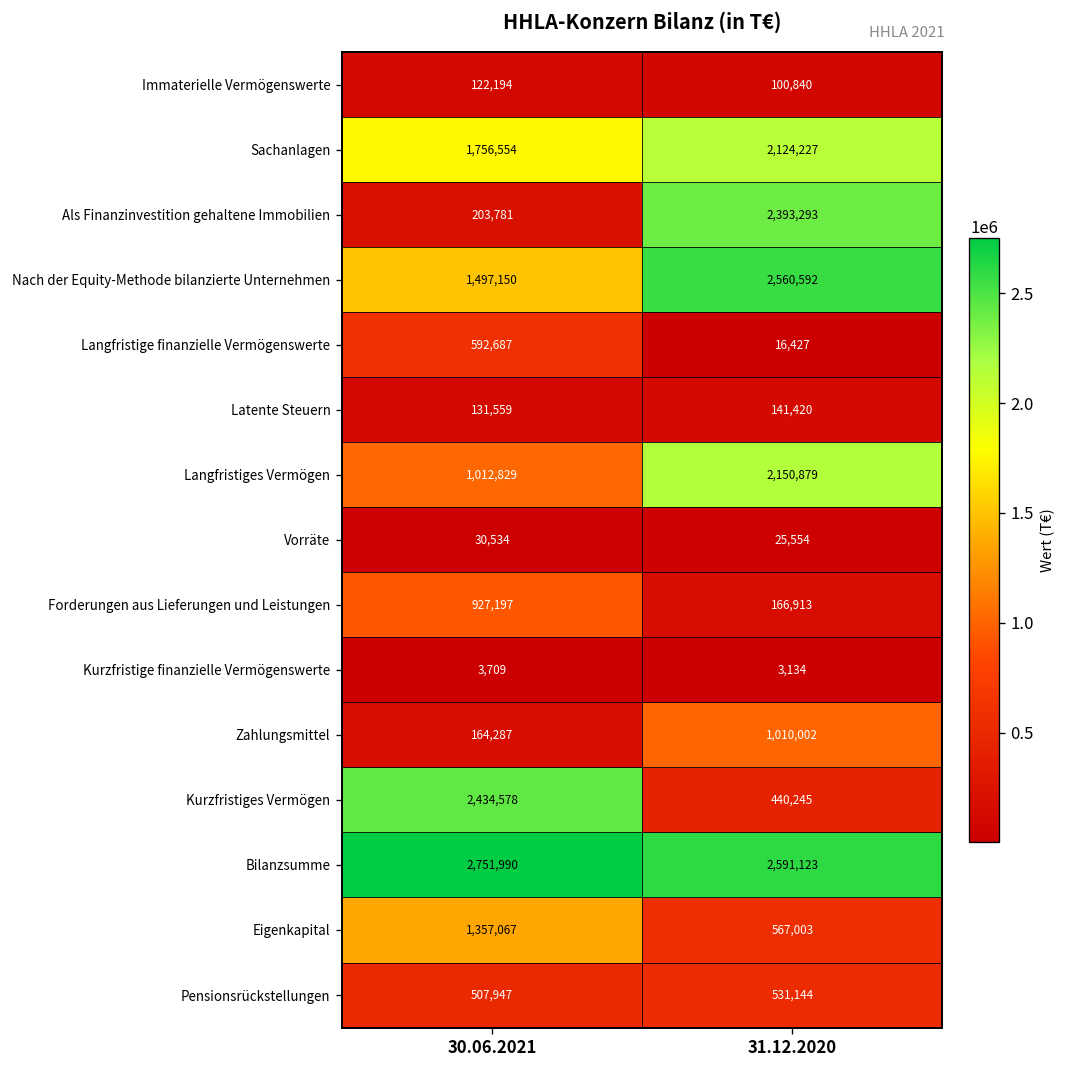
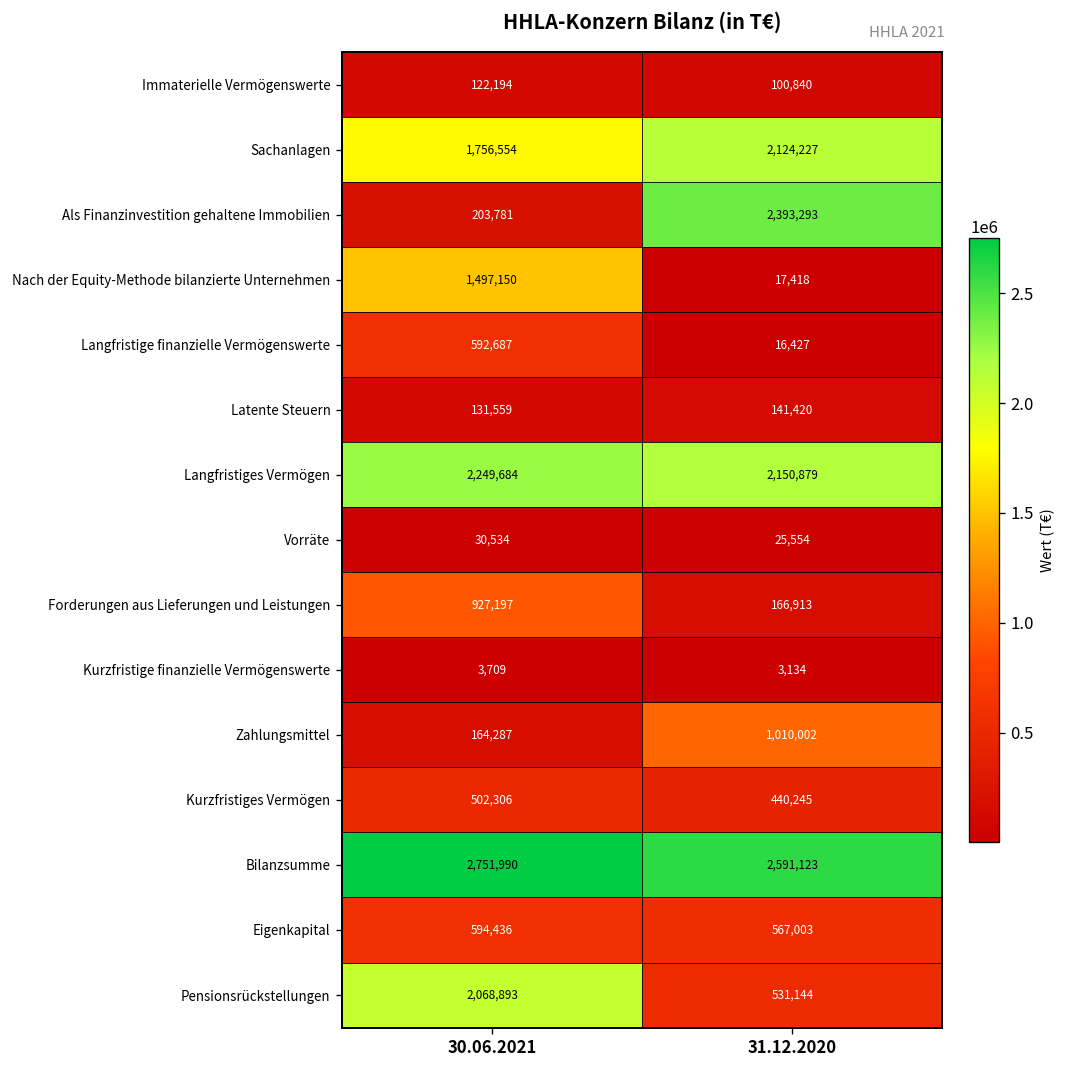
Nach der Equity-Methode bilanzierte Unternehmen, 31.12.2020: 2,560,592 -> 17,418
Langfristiges Vermögen, 30.06.2021: 1,012,829 -> 2,249,684
Kurzfristiges Vermögen, 30.06.2021: 2,434,578 -> 502,306
Eigenkapital, 30.06.2021: 1,357,067 -> 594,436
Pensionsrückstellungen, 30.06.2021: 507,947 -> 2,068,893
